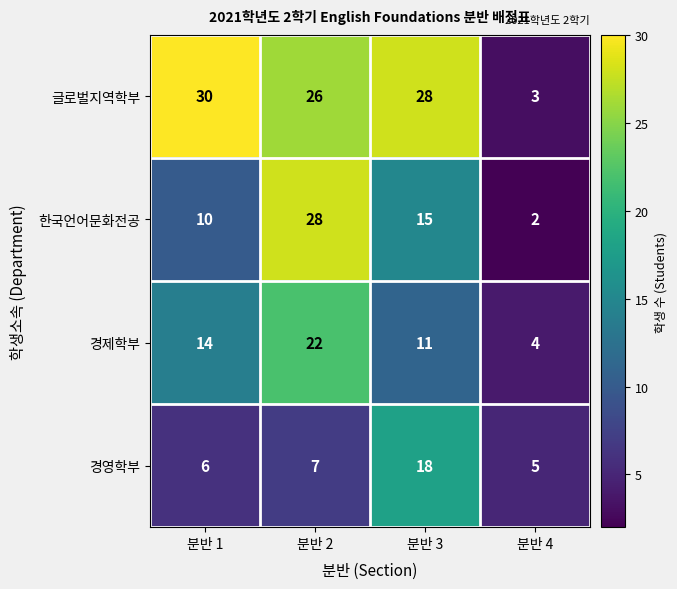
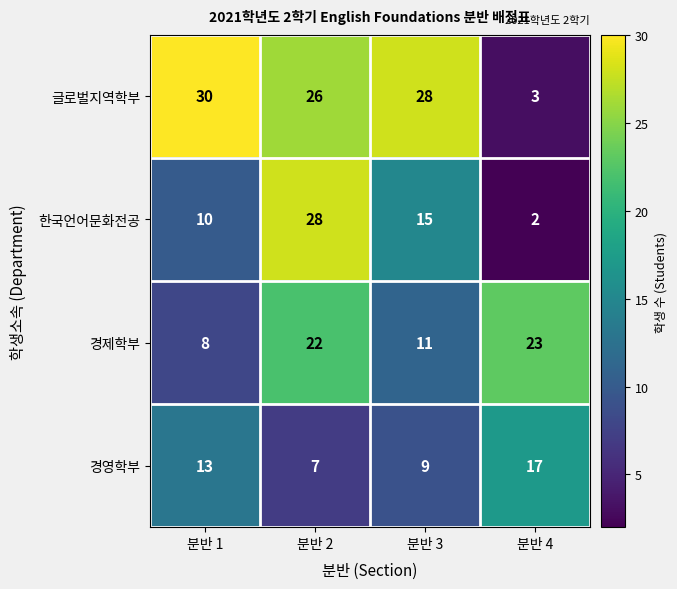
경제학부, 분반 1: 14 -> 8
경제학부, 분반 4: 4 -> 23
경영학부, 분반 1: 6 -> 13
경영학부, 분반 3: 18 -> 9
경영학부, 분반 4: 5 -> 17
